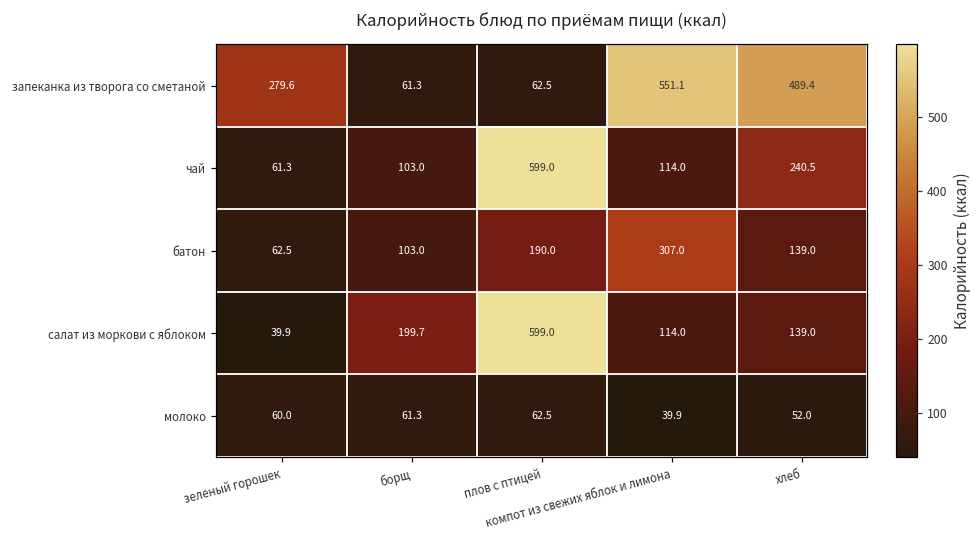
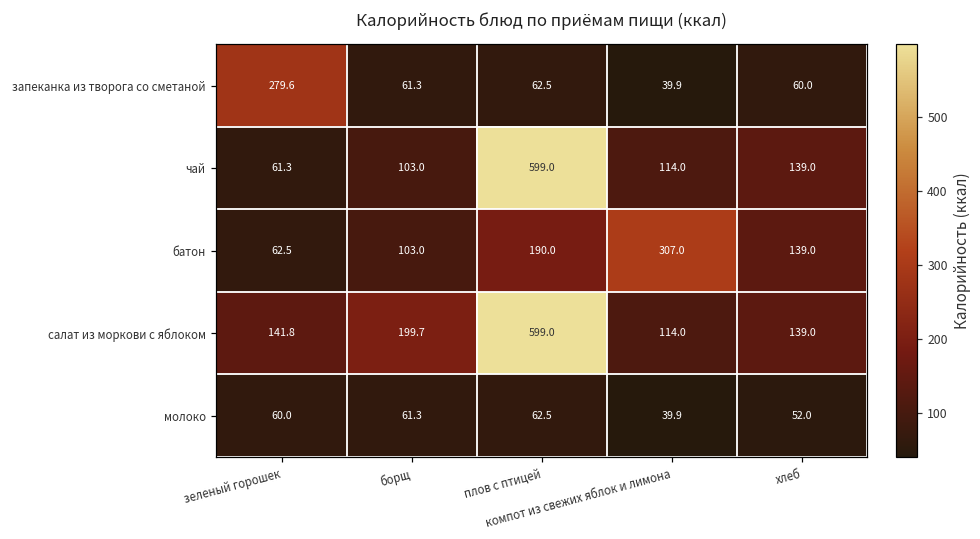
запеканка из творога со сметаной, компот из свежих яблок и лимона: 551.1 -> 39.9
запеканка из творога со сметаной, хлеб: 489.4 -> 60.0
чай, хлеб: 240.5 -> 139.0
салат из моркови с яблоком, зеленый горошек: 39.9 -> 141.8
